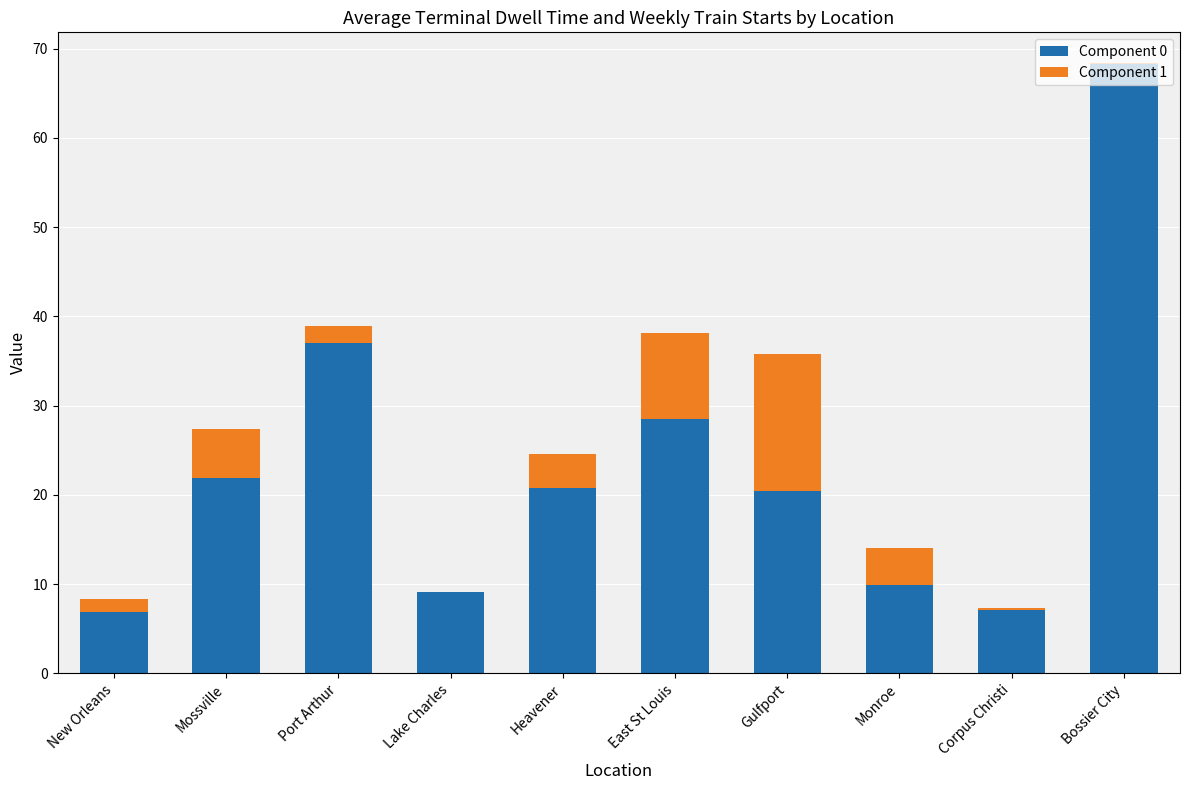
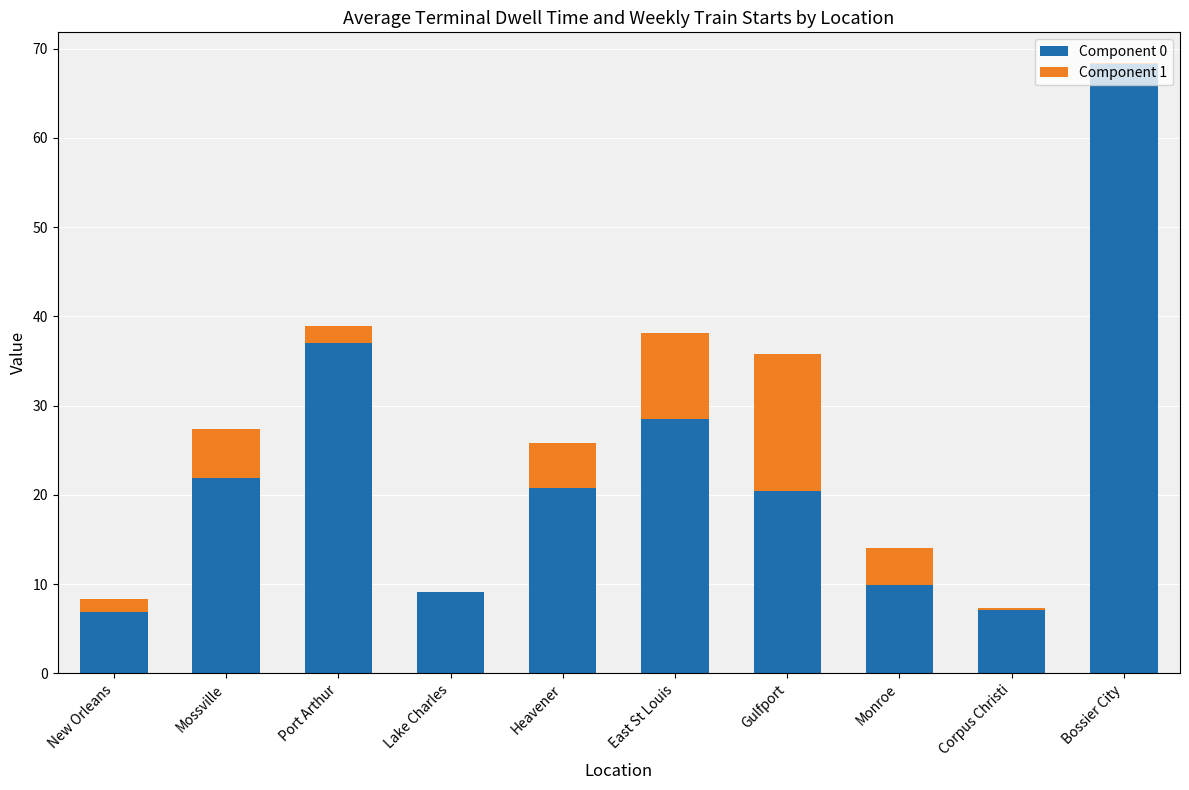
Component 1, Heavener: 4 -> 5
